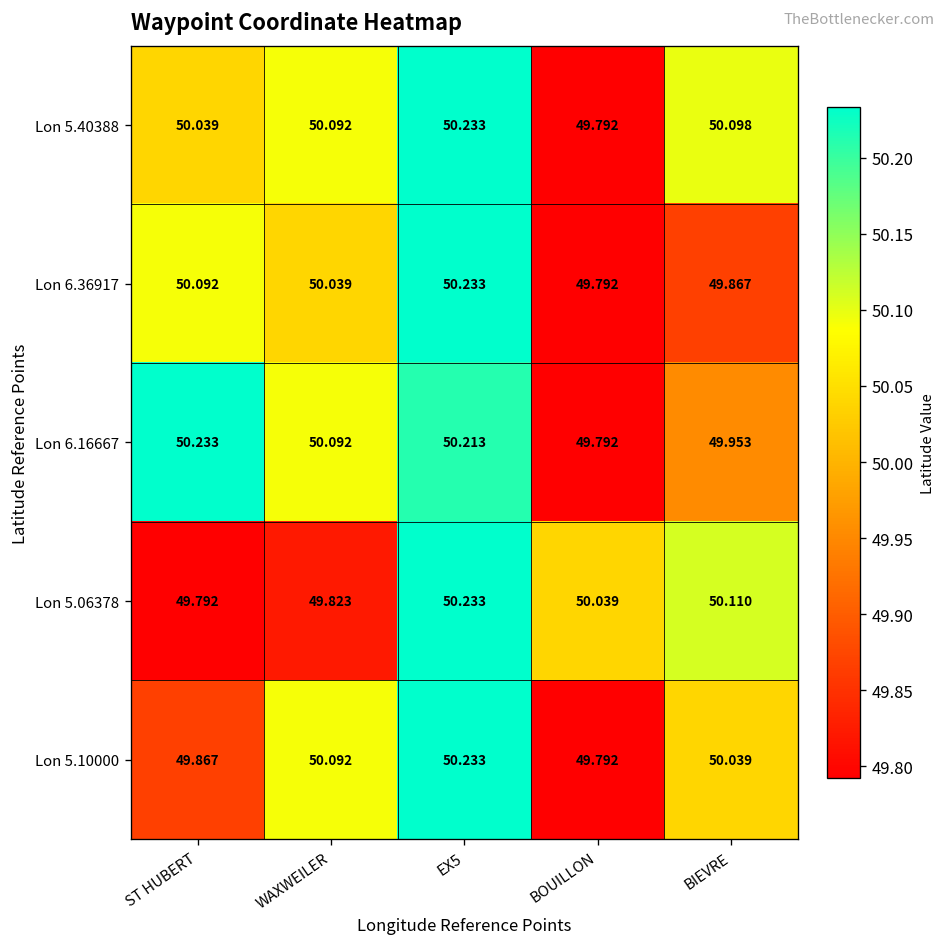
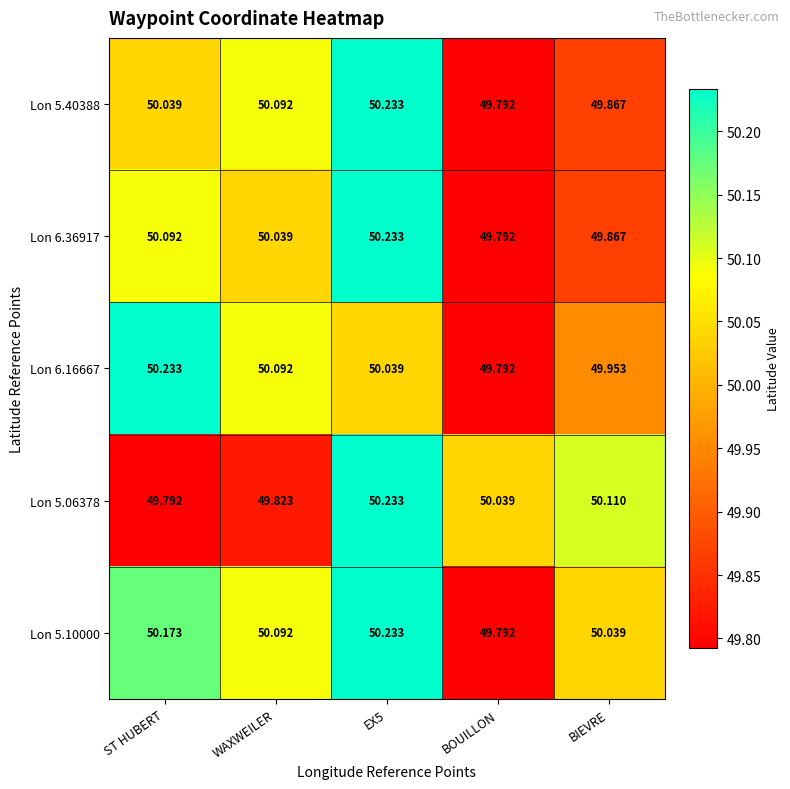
Lon 5.40388, BIEVRE: 50.098 -> 49.867
Lon 6.16667, EX5: 50.213 -> 50.039
Lon 5.10000, ST HUBERT: 49.867 -> 50.173
